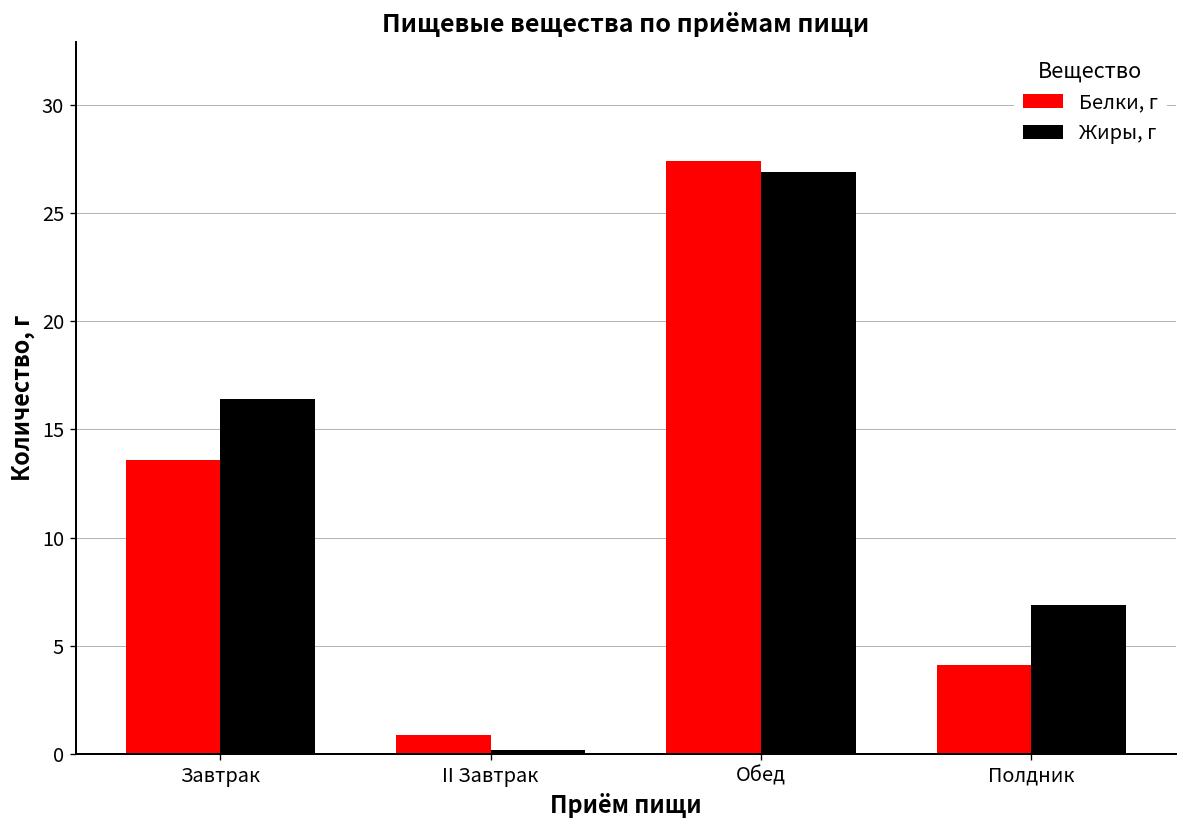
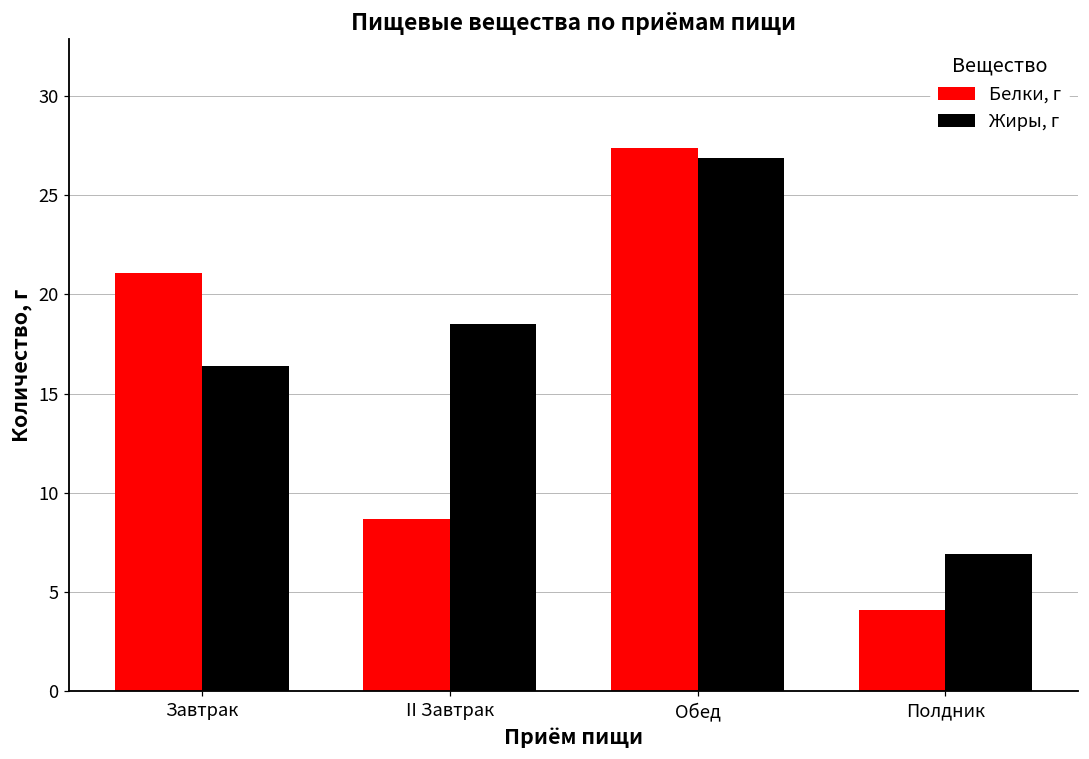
Белки, г, Завтрак: 13.6 -> 21.1
Белки, г, II Завтрак: 0.9 -> 8.7
Жиры, г, II Завтрак: 0.2 -> 18.5
